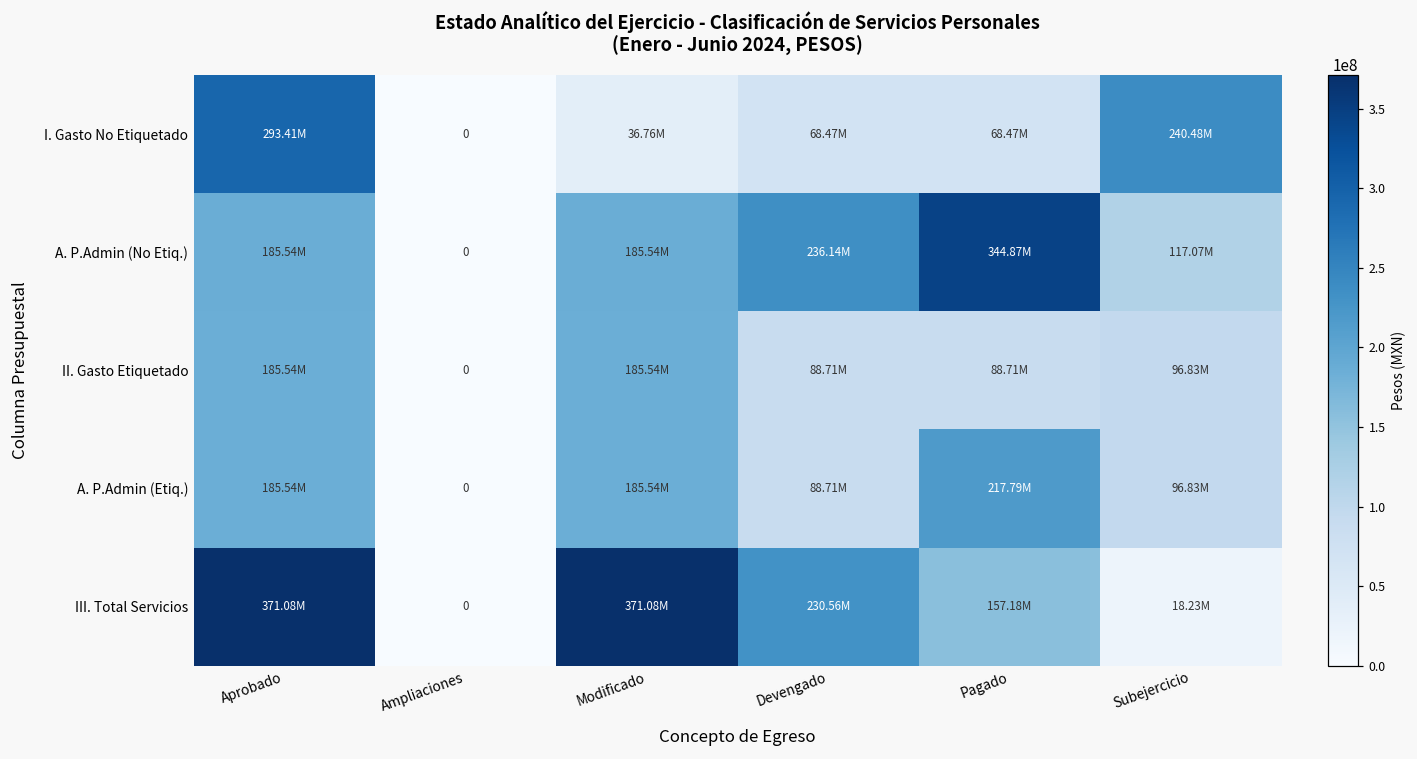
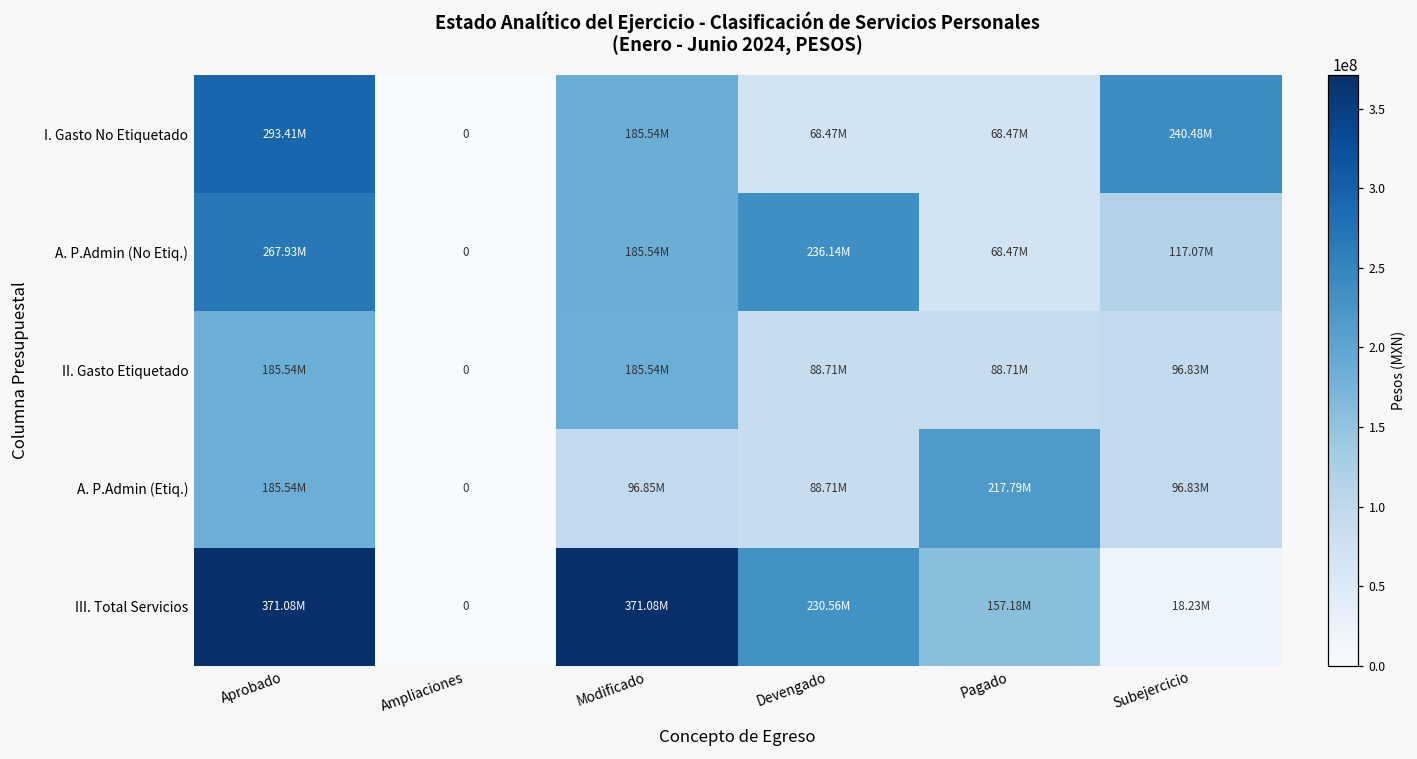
I. Gasto No Etiquetado, Modificado: 36.76M -> 185.54M
A. P.Admin (No Etiq.), Aprobado: 185.54M -> 267.93M
A. P.Admin (No Etiq.), Pagado: 344.87M -> 68.47M
A. P.Admin (Etiq.), Modificado: 185.54M -> 96.85M
